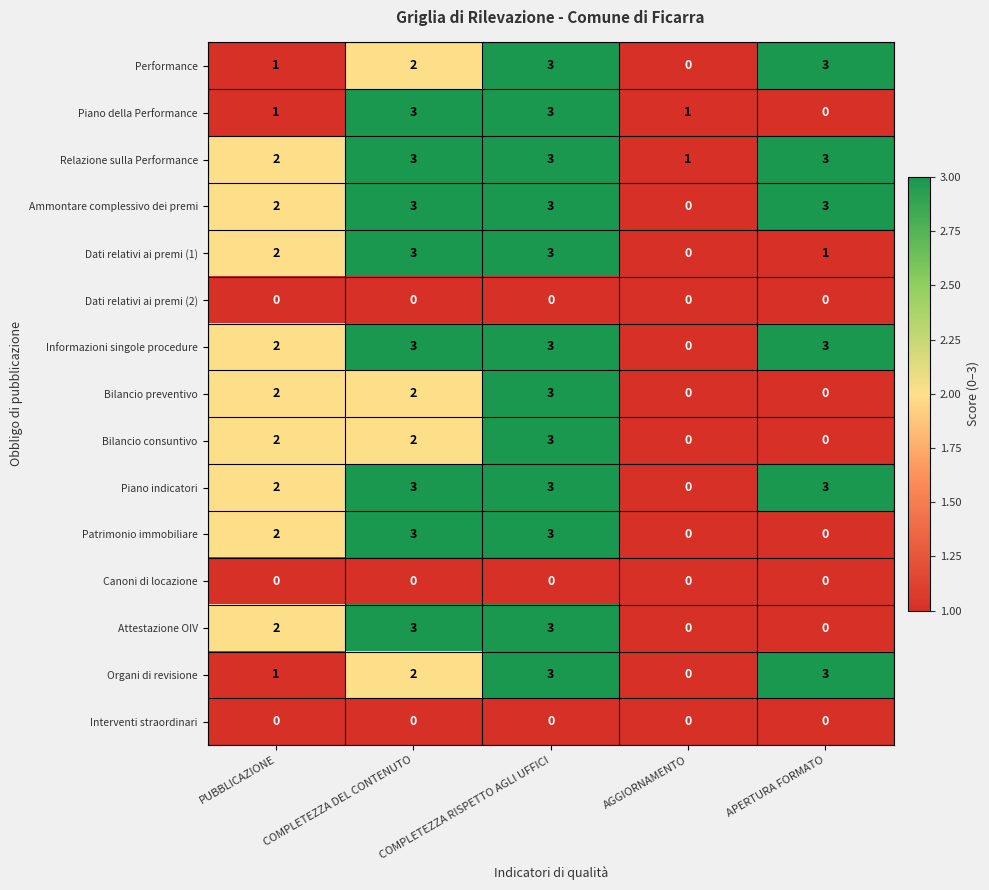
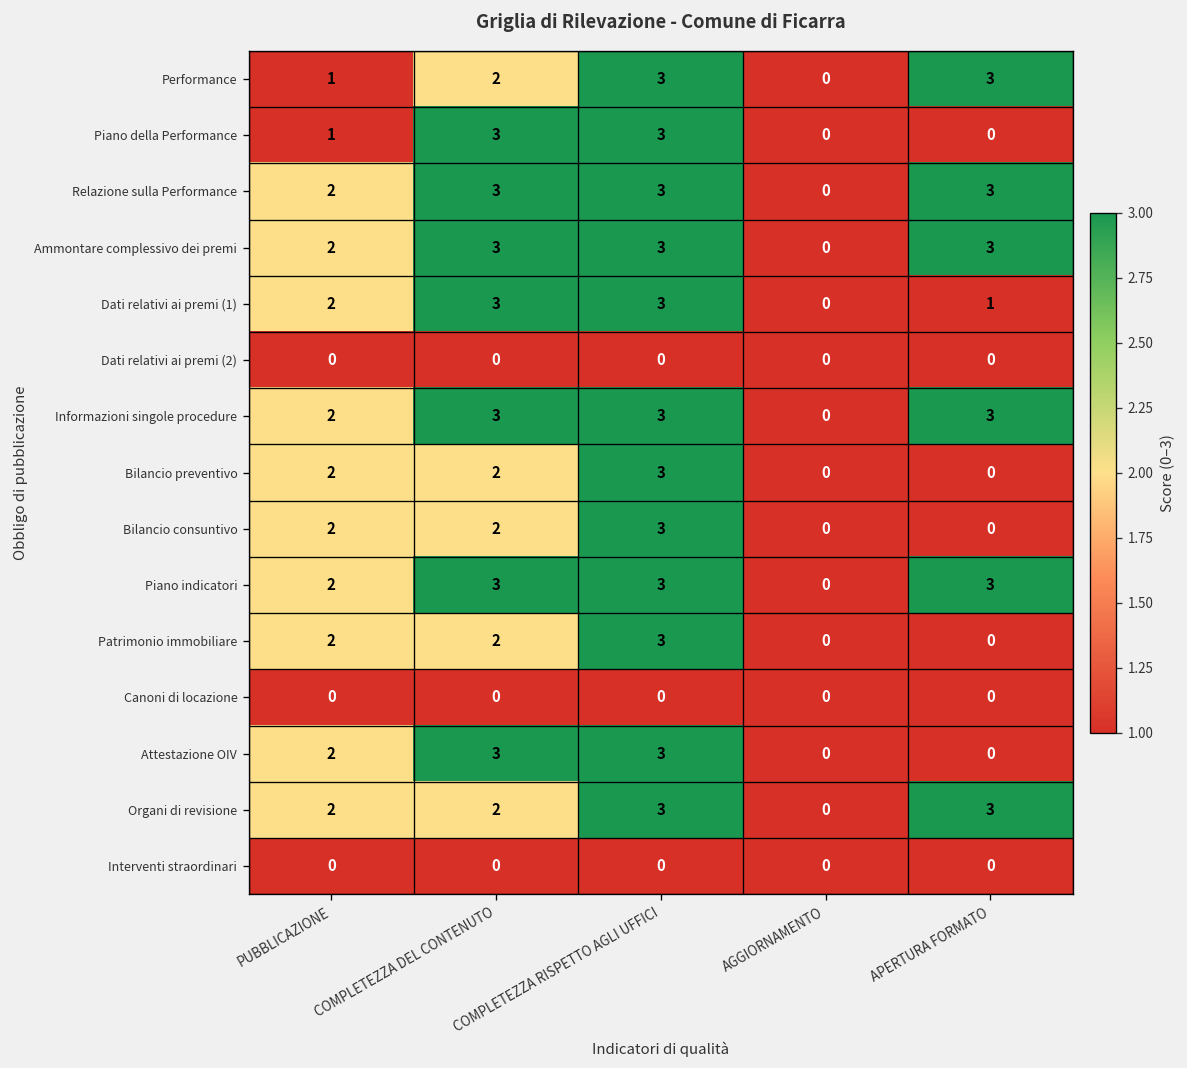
Piano della Performance, AGGIORNAMENTO: 1 -> 0
Relazione sulla Performance, AGGIORNAMENTO: 1 -> 0
Patrimonio immobiliare, COMPLETEZZA DEL CONTENUTO: 3 -> 2
Organi di revisione, PUBBLICAZIONE: 1 -> 2
